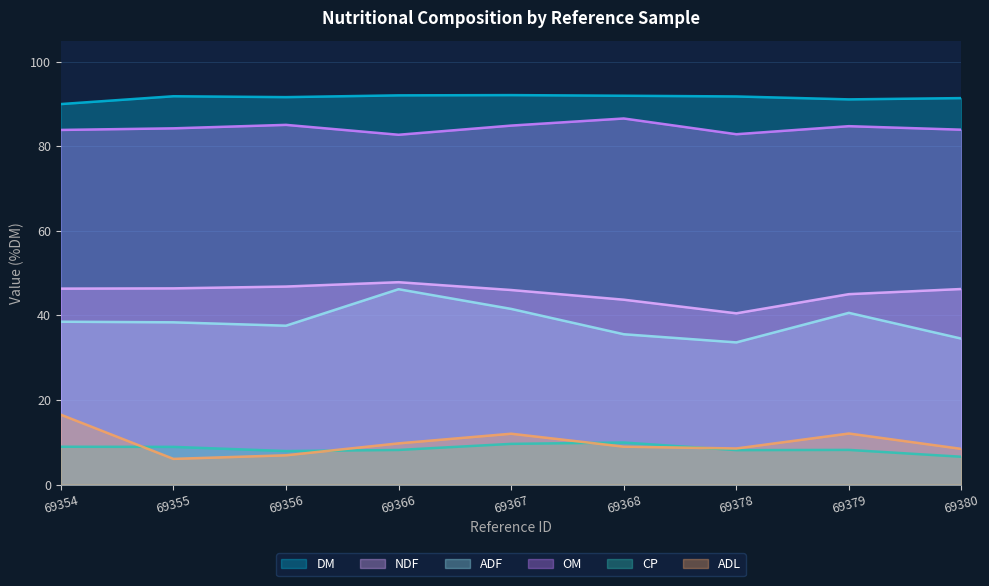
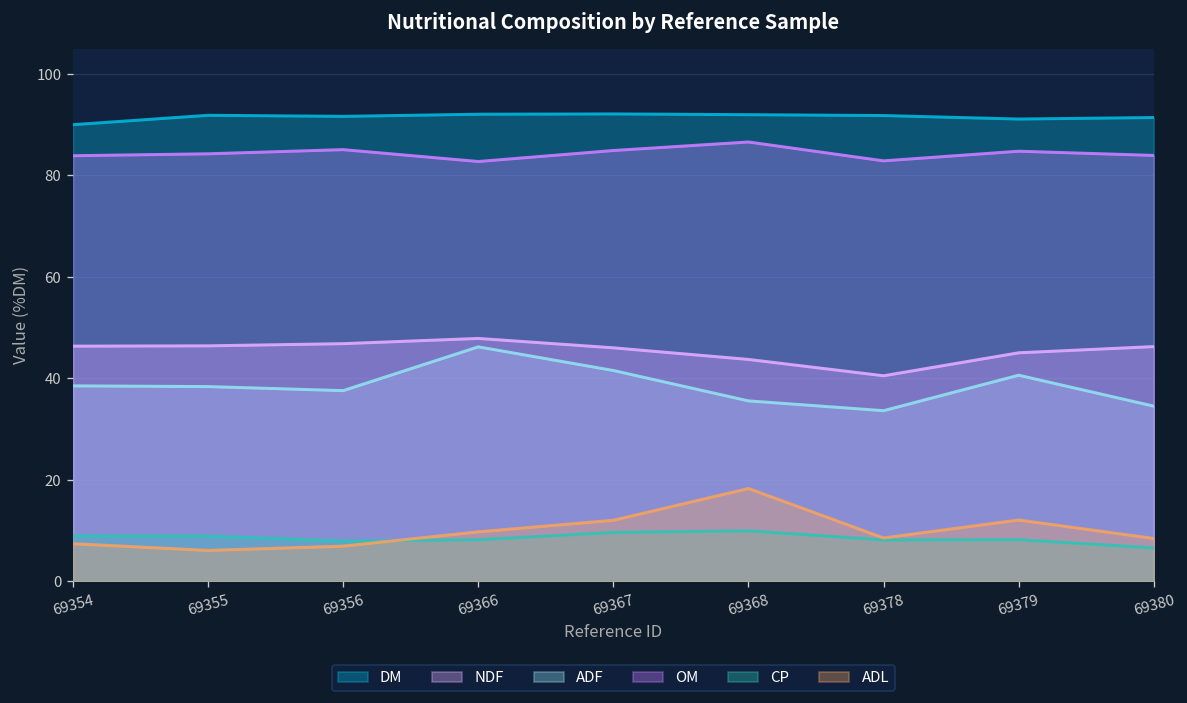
ADL, 69354: 17 -> 7
ADL, 69368: 9 -> 18
